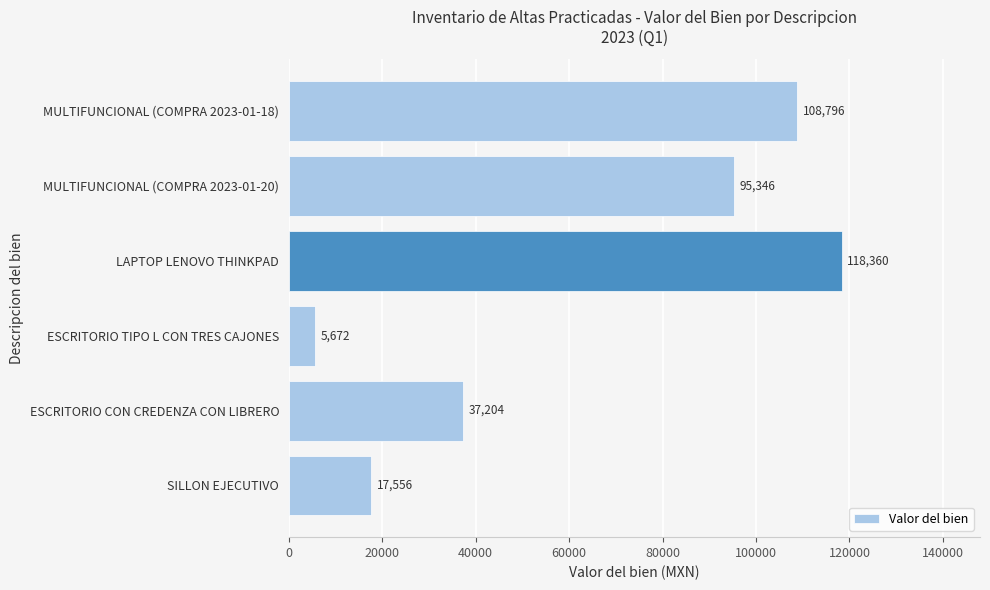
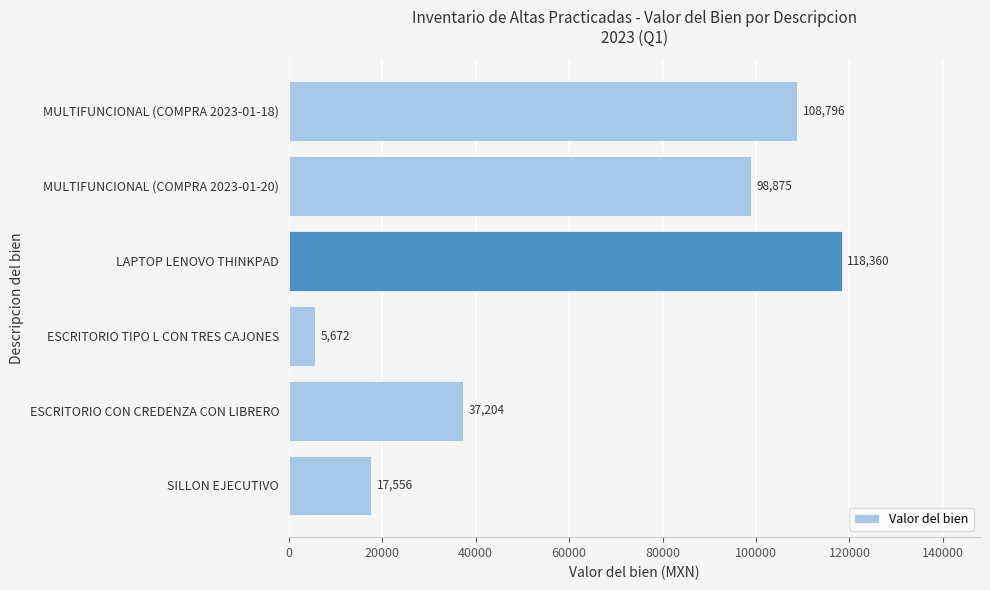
MULTIFUNCIONAL (COMPRA 2023-01-20): 95,346 -> 98,875
